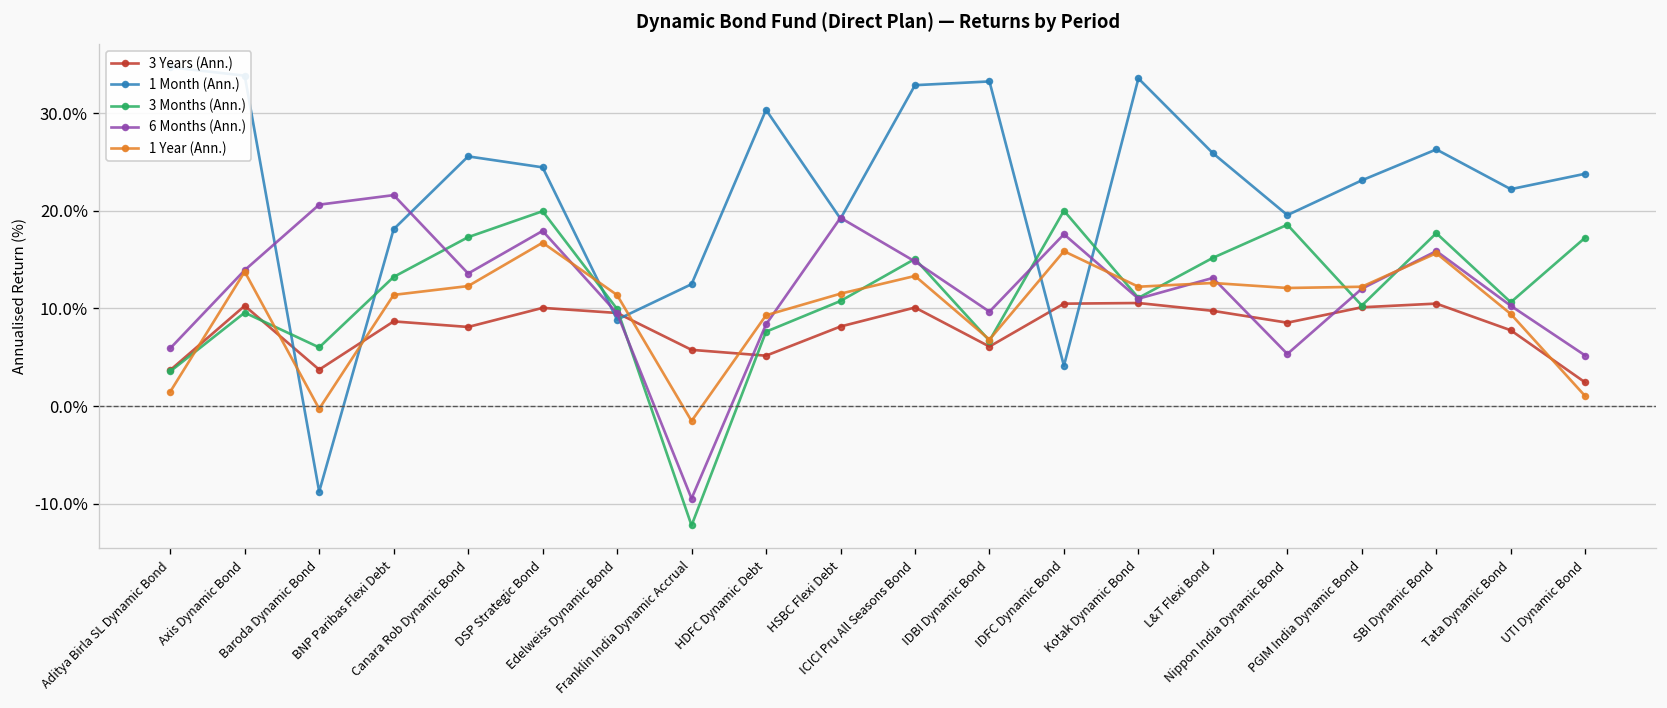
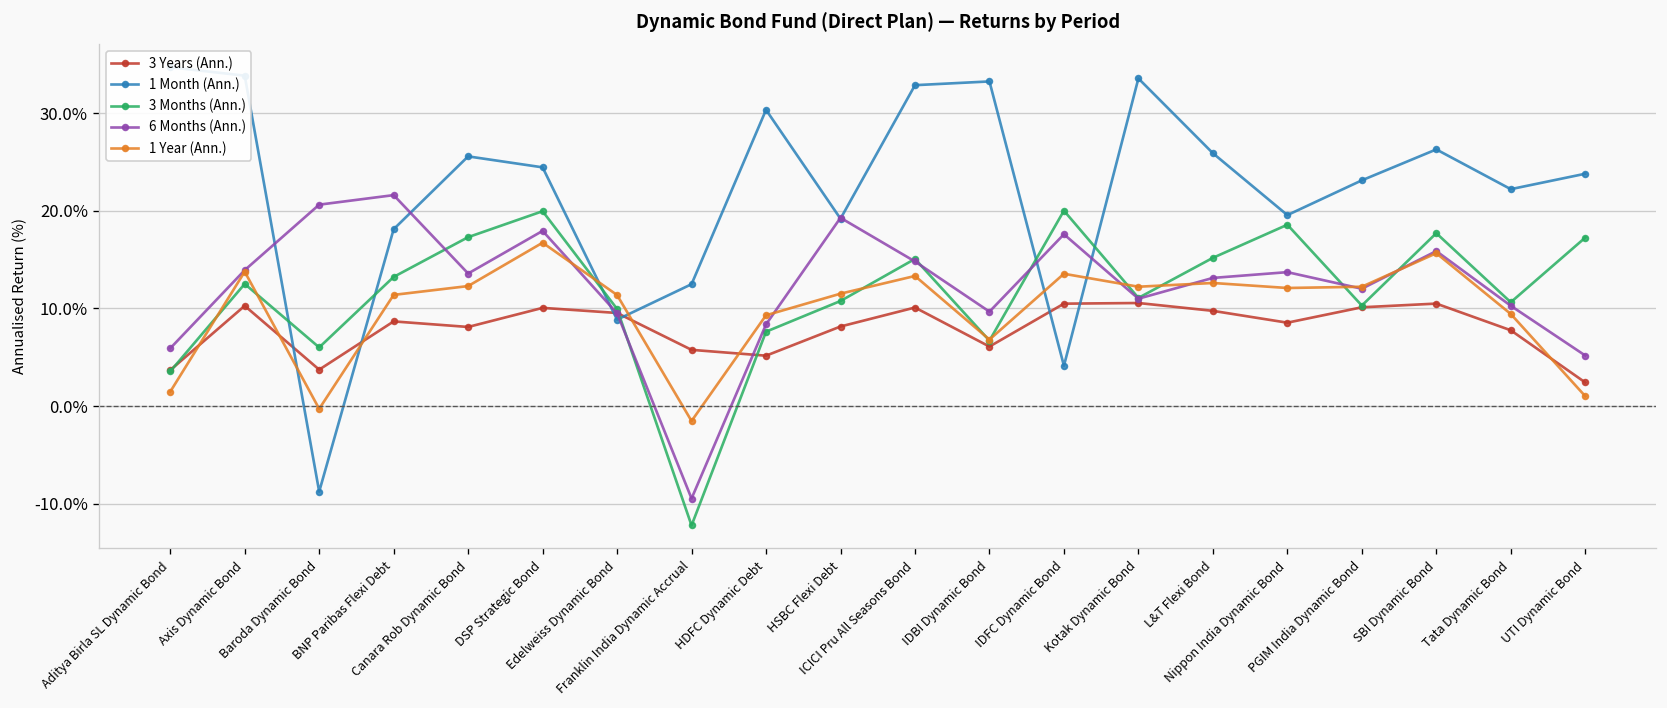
3 Months (Ann.), Axis Dynamic Bond: 10% -> 13%
1 Year (Ann.), IDFC Dynamic Bond: 16% -> 14%
6 Months (Ann.), Nippon India Dynamic Bond: 5% -> 14%
